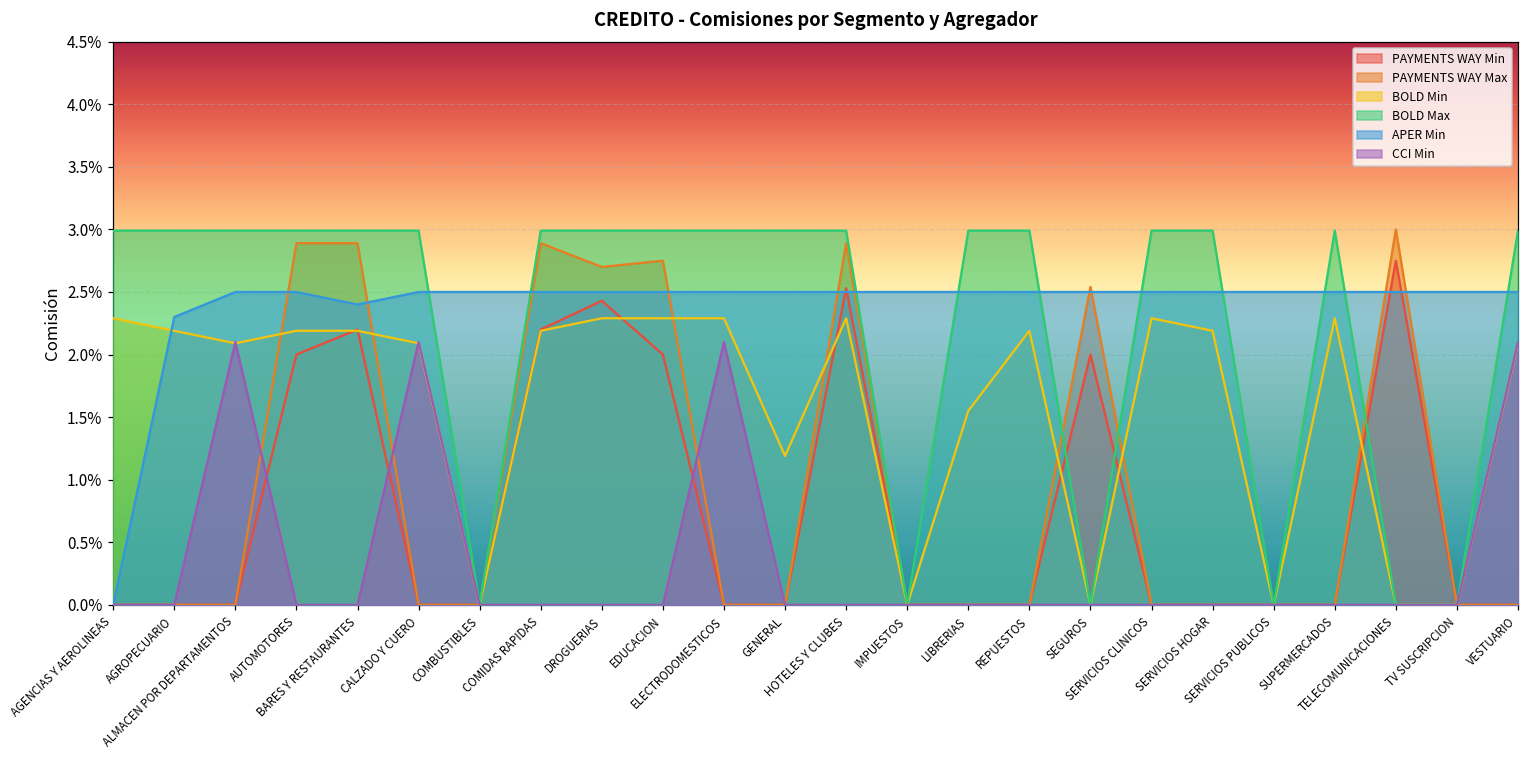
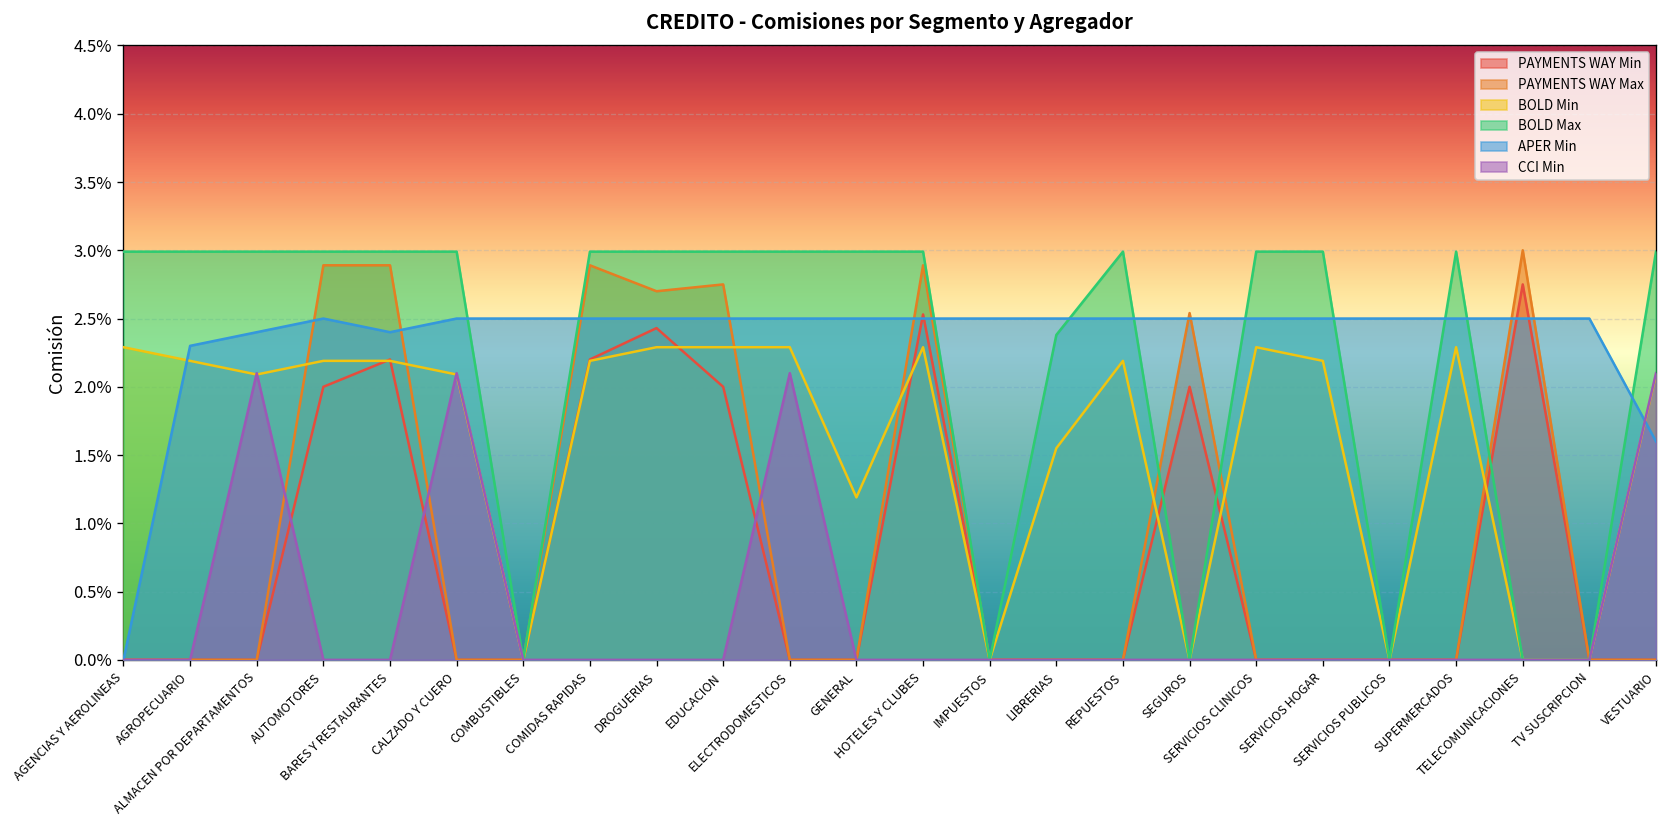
APER Min, ALMACEN POR DEPARTAMENTOS: 2.50% -> 2.40%
BOLD Max, LIBRERIAS: 2.99% -> 2.38%
APER Min, VESTUARIO: 2.50% -> 1.60%
